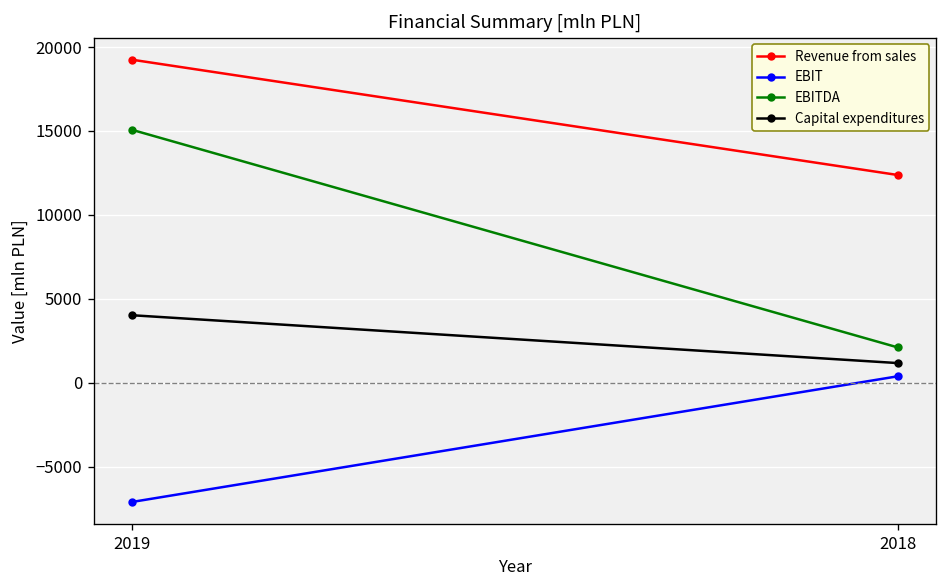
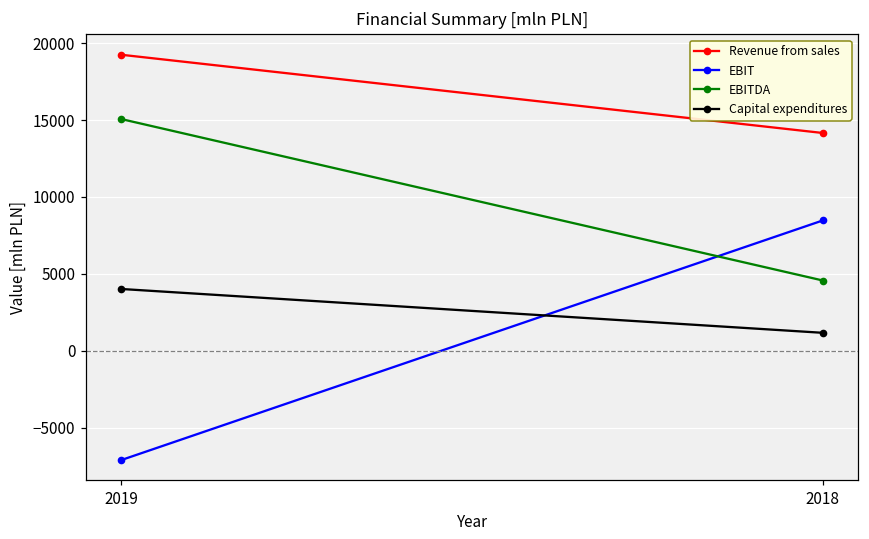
Revenue from sales, 2018: 12400 -> 14200
EBIT, 2018: 400 -> 8500
EBITDA, 2018: 2100 -> 4600
